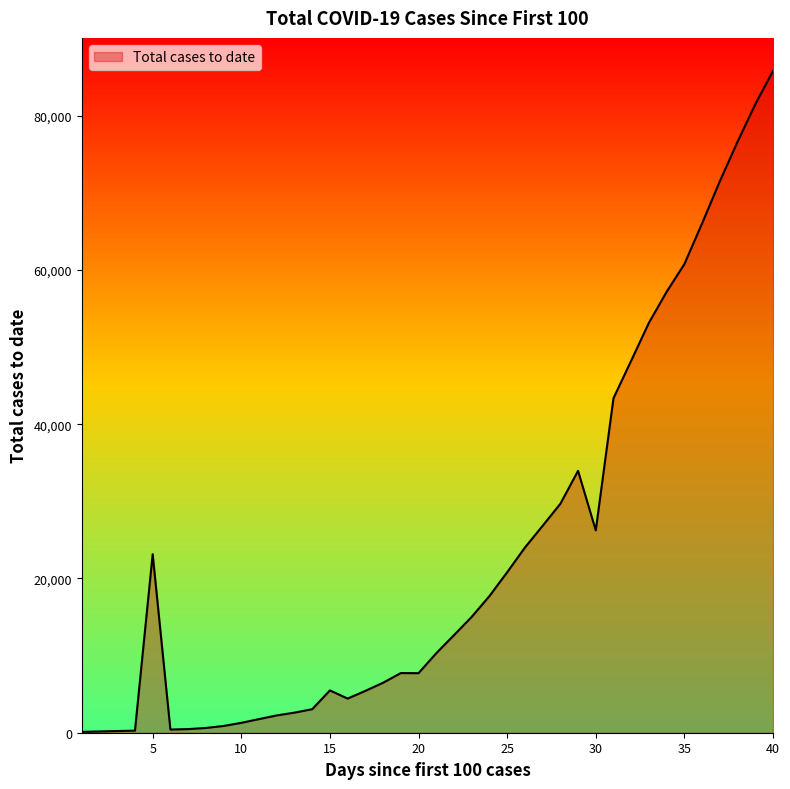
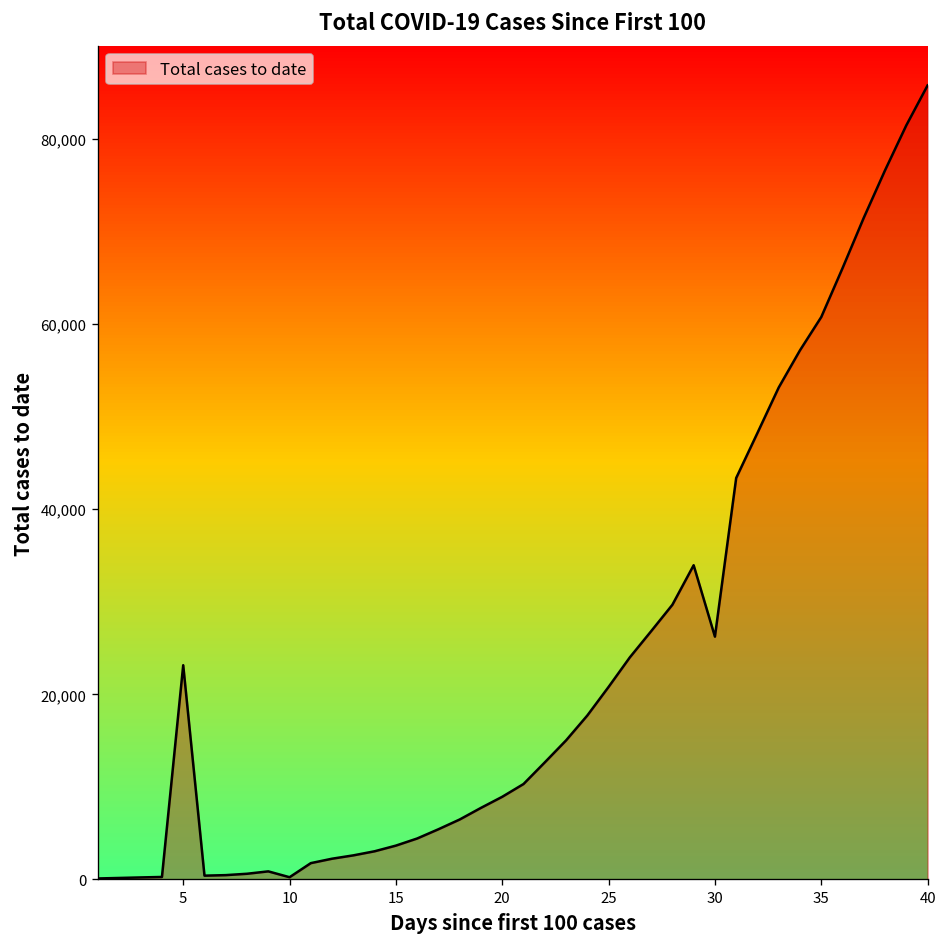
10: 1,000 -> 0
15: 5,000 -> 4,000
20: 8,000 -> 9,000
